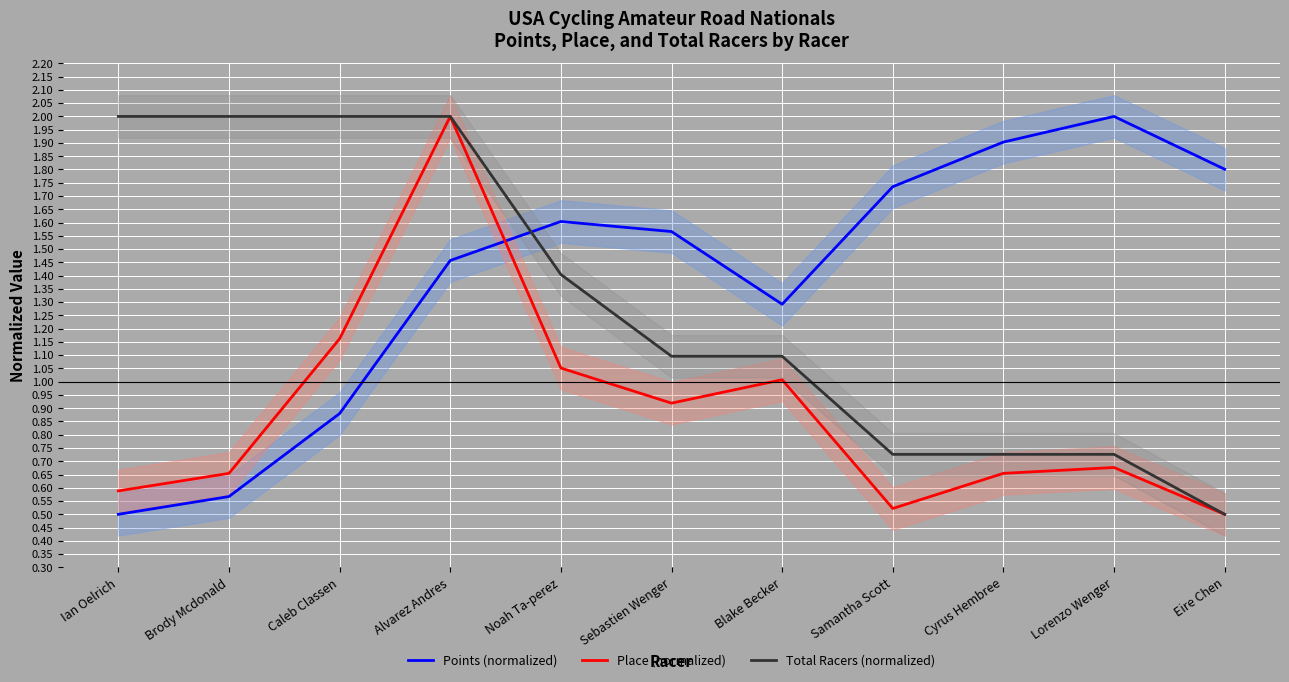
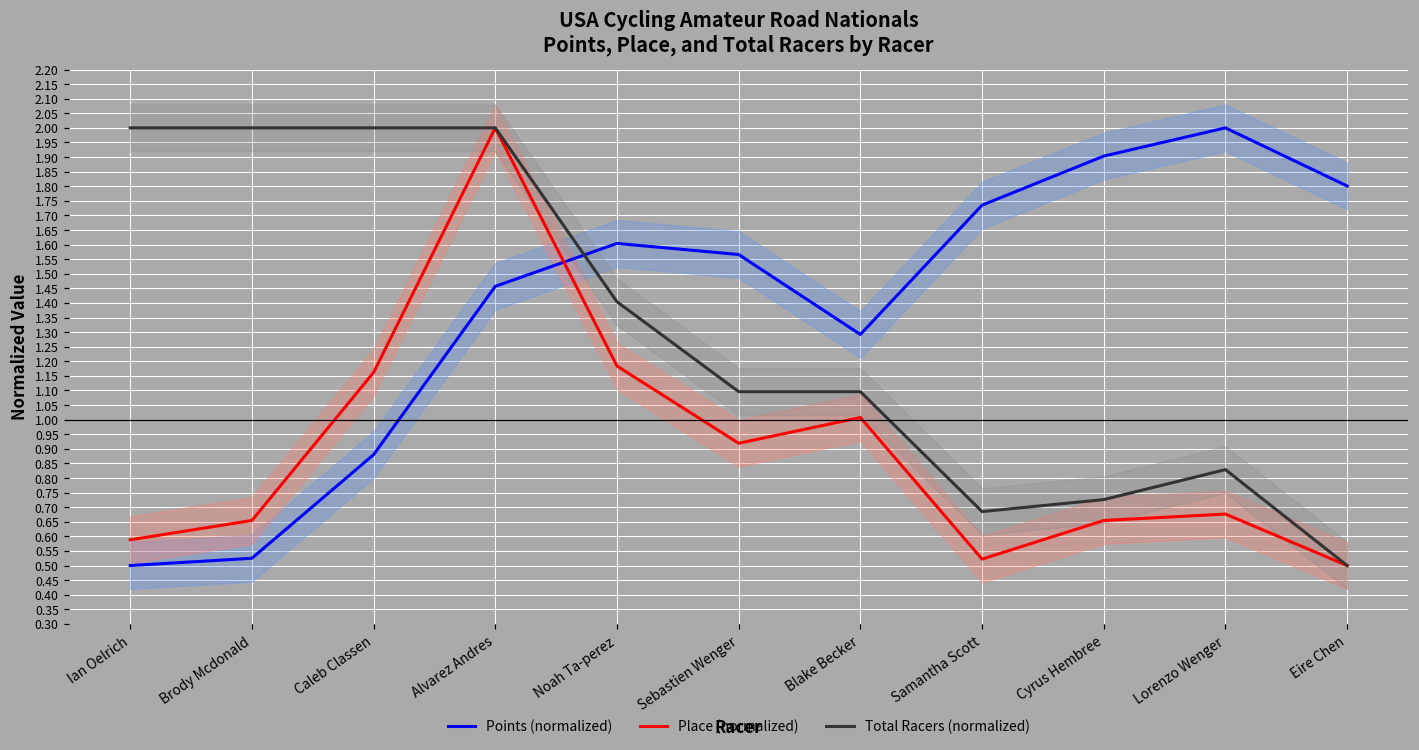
Points (normalized), Brody Mcdonald: 0.57 -> 0.52
Place (normalized), Noah Ta-perez: 1.05 -> 1.18
Total Racers (normalized), Samantha Scott: 0.73 -> 0.68
Total Racers (normalized), Lorenzo Wenger: 0.73 -> 0.83
